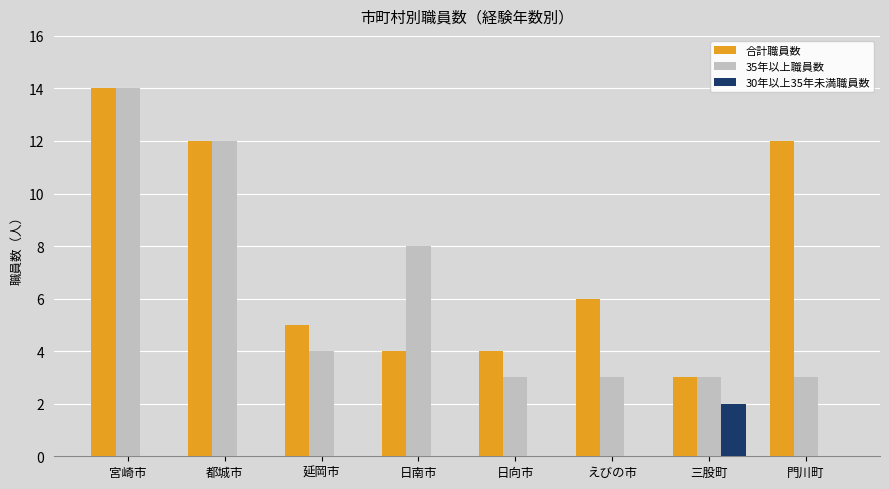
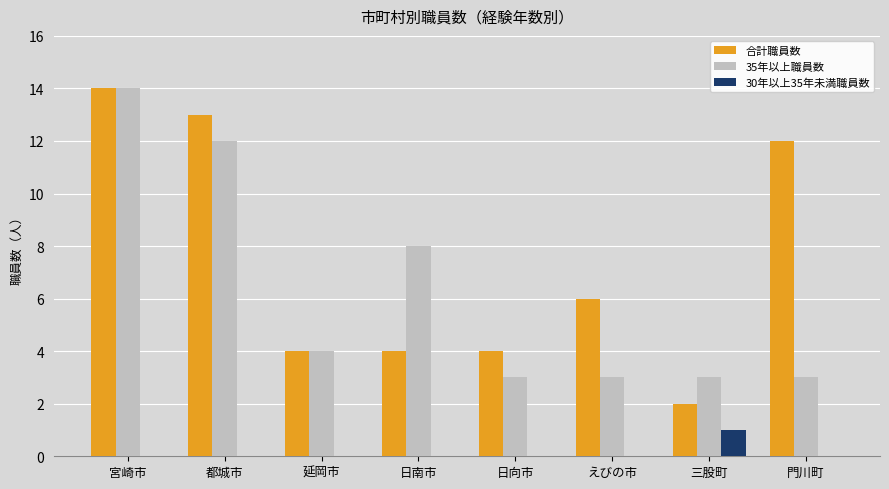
合計職員数, 都城市: 12 -> 13
合計職員数, 延岡市: 5 -> 4
合計職員数, 三股町: 3 -> 2
30年以上35年未満職員数, 三股町: 2 -> 1
